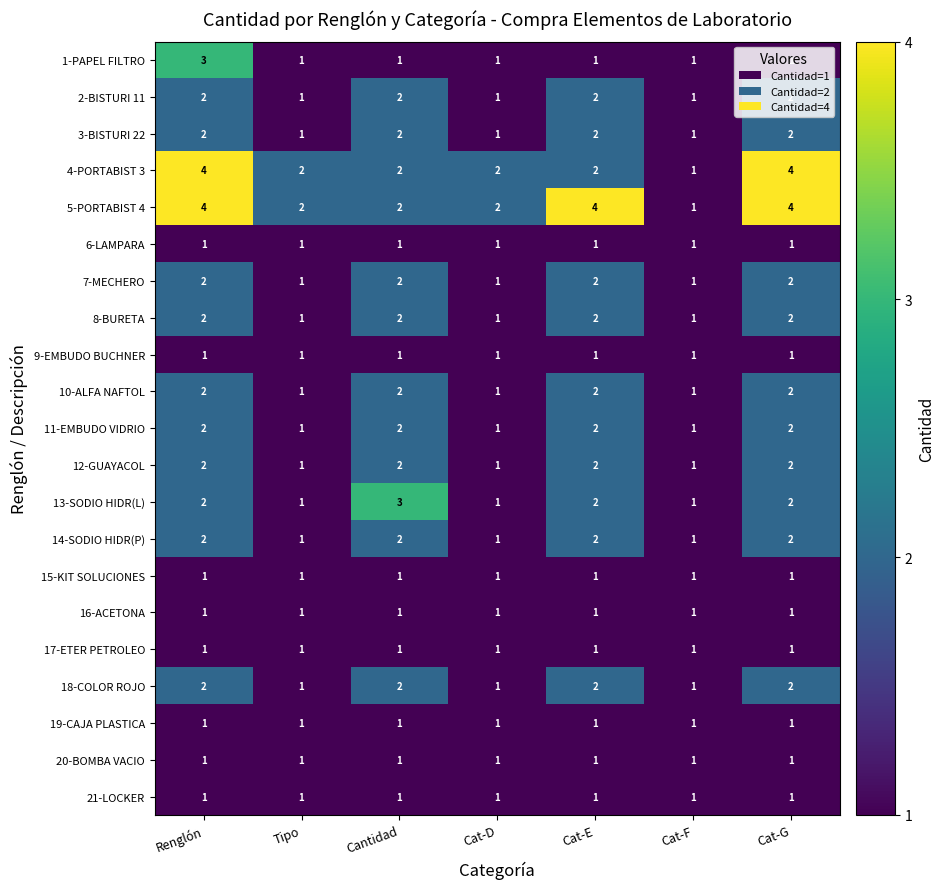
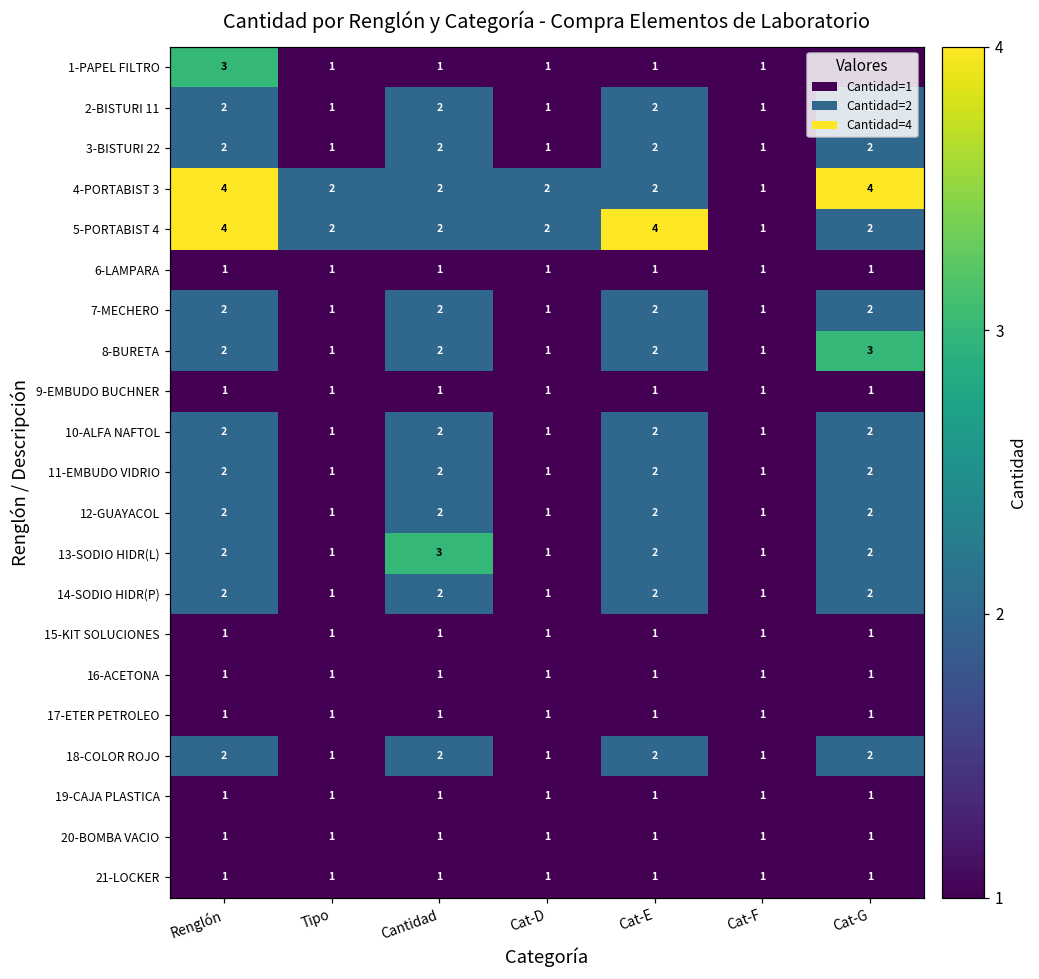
5-PORTABIST 4, Cat-G: 4 -> 2
8-BURETA, Cat-G: 2 -> 3
